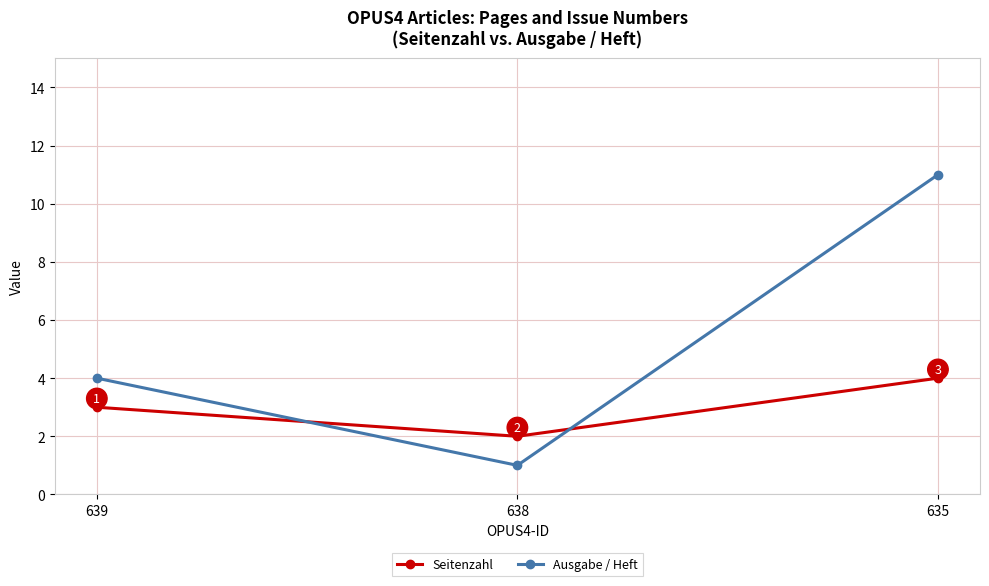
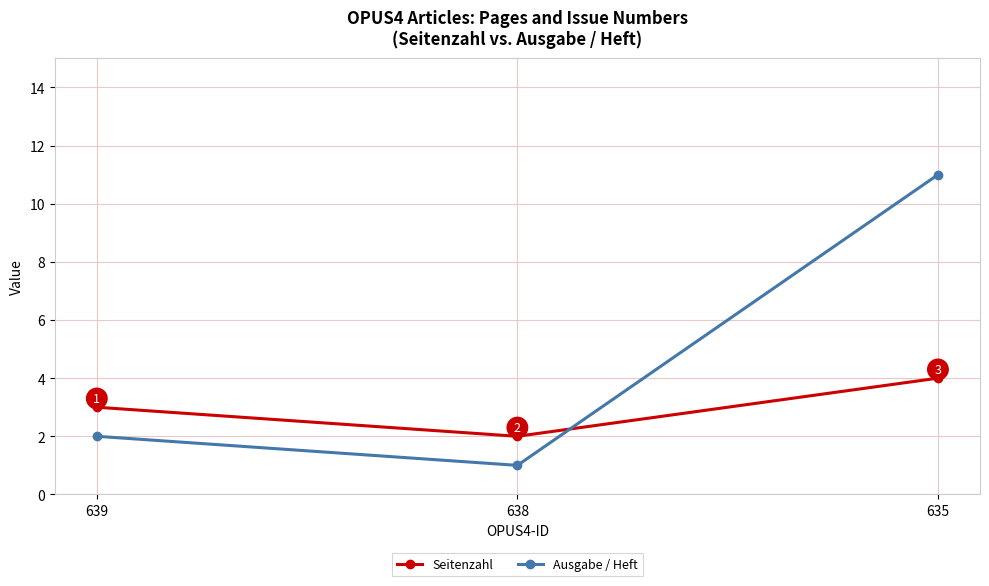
Ausgabe / Heft, 639: 4 -> 2
